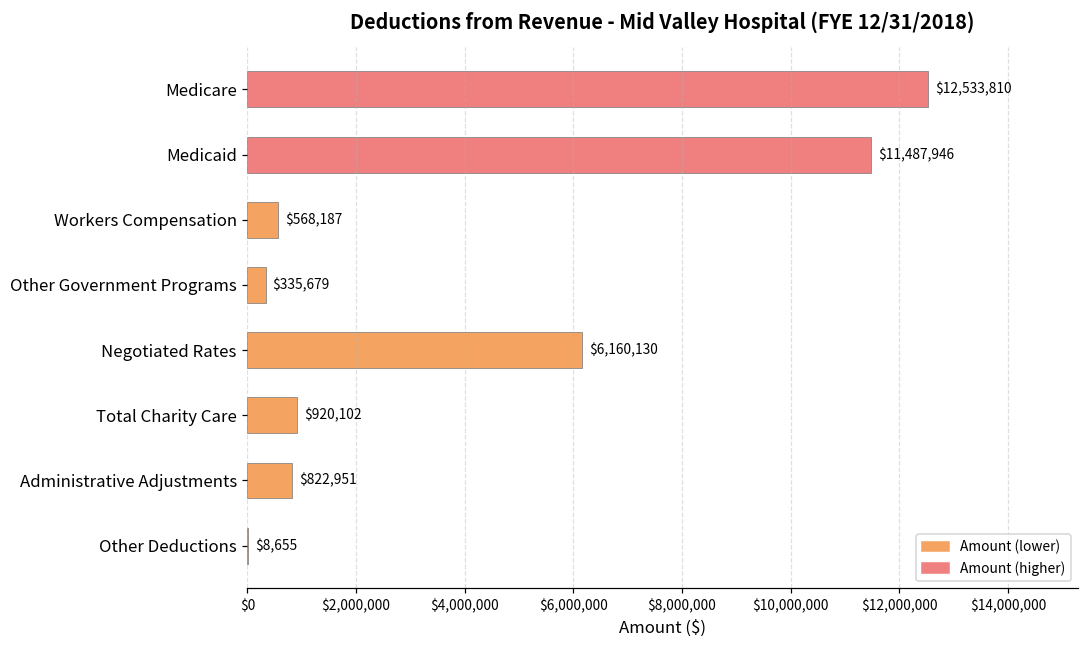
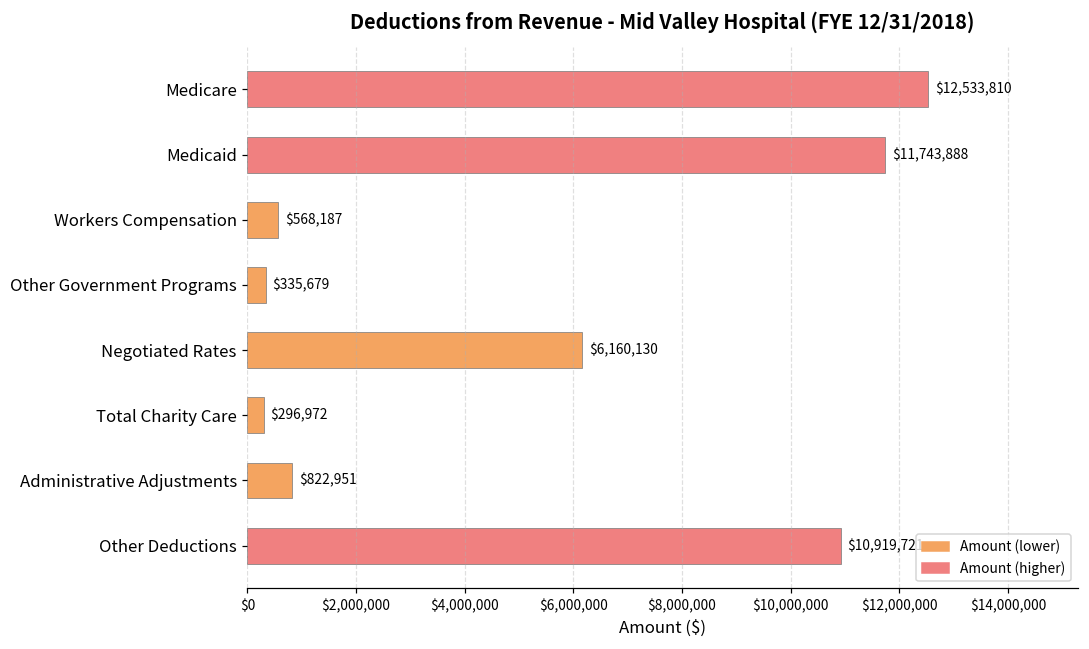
Medicaid: $11,487,946 -> $11,743,888
Total Charity Care: $920,102 -> $296,972
Other Deductions: $8,655 -> $10,919,721
